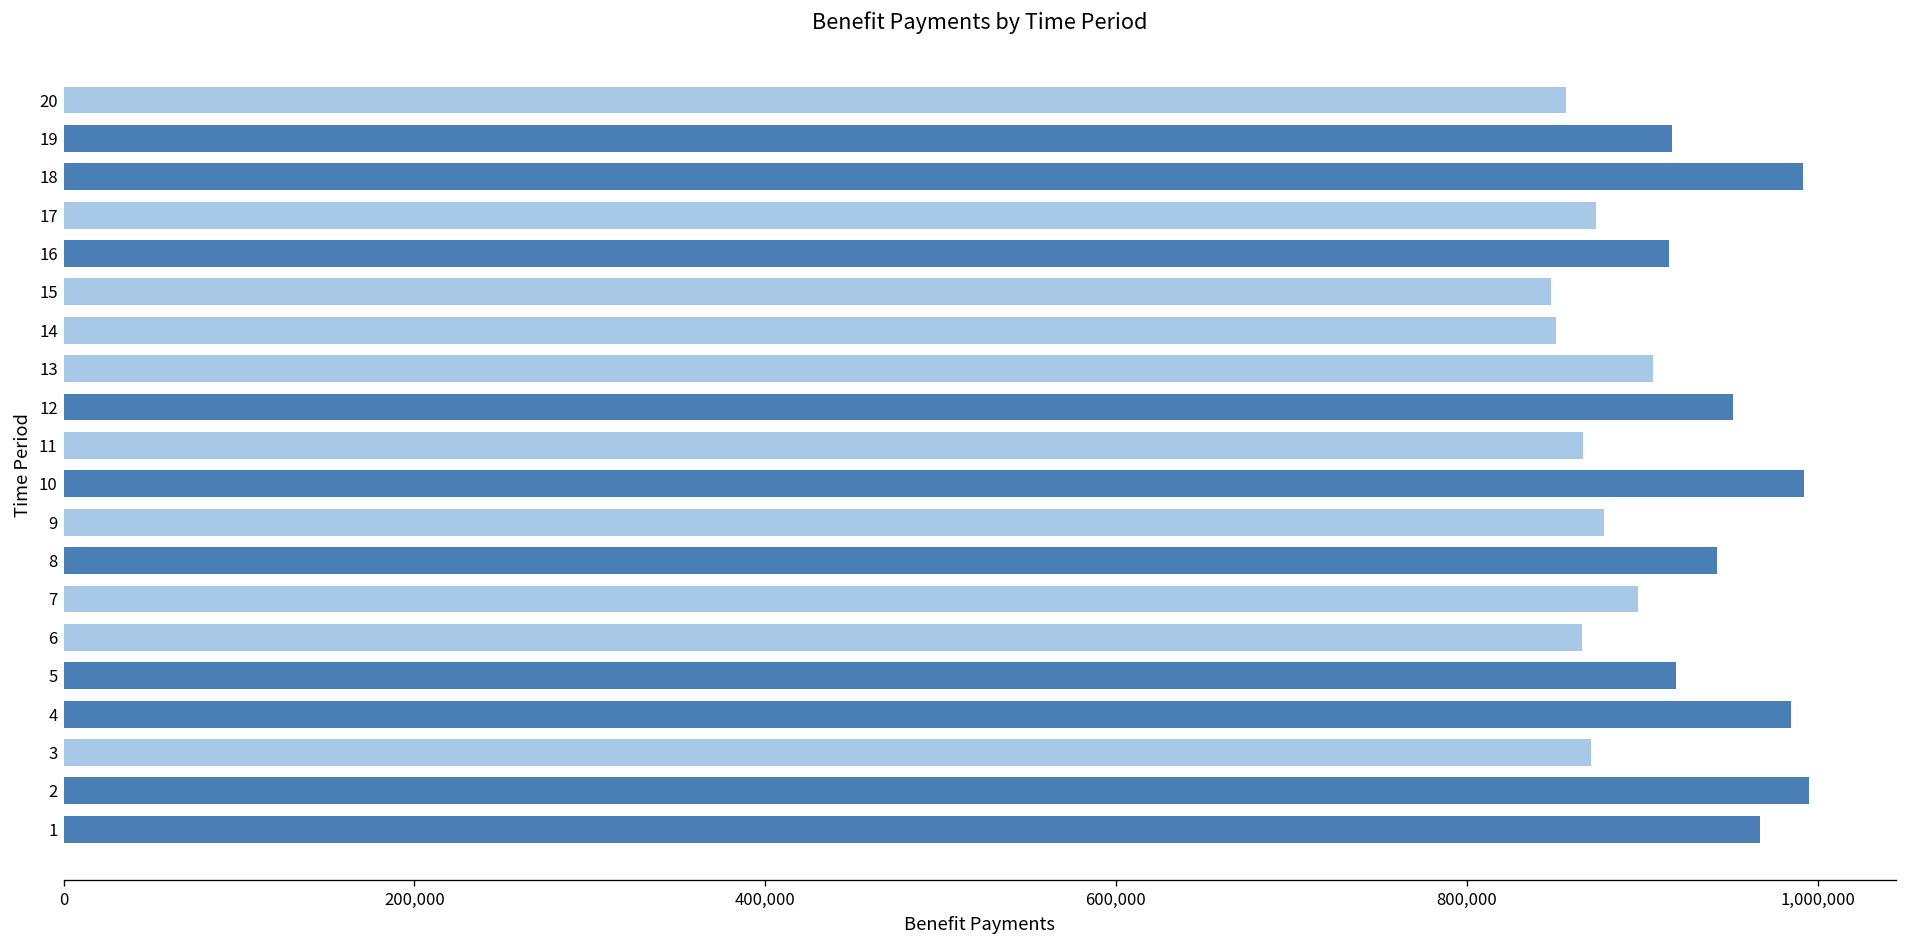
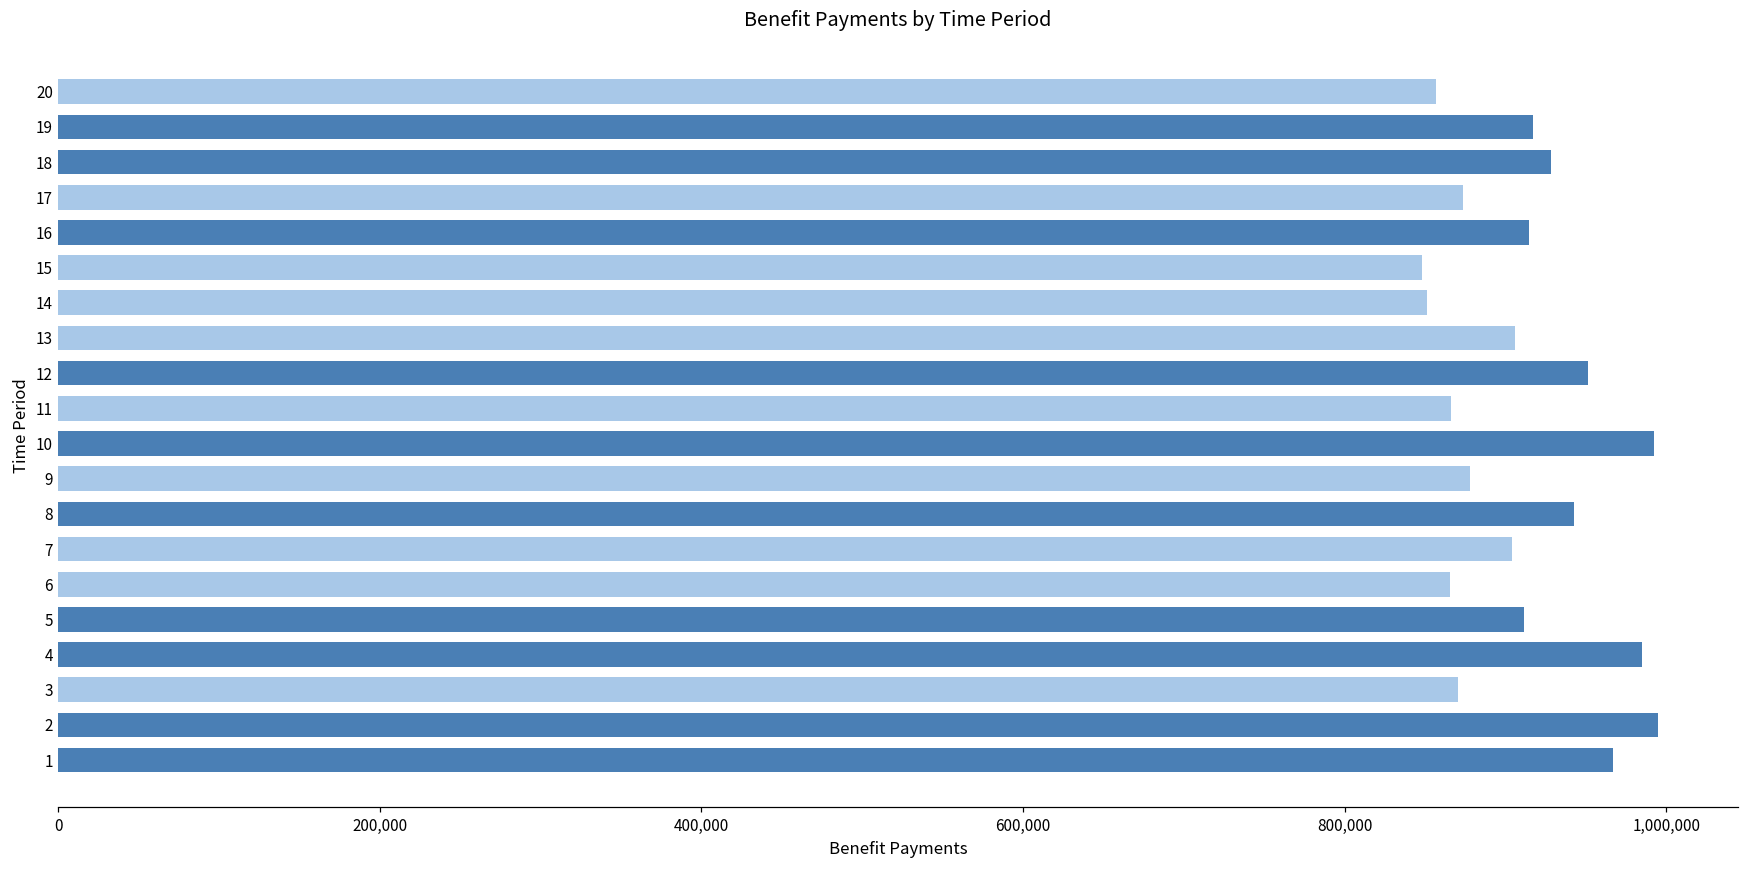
18: 992,000 -> 929,000
7: 898,000 -> 904,000
5: 919,000 -> 912,000
